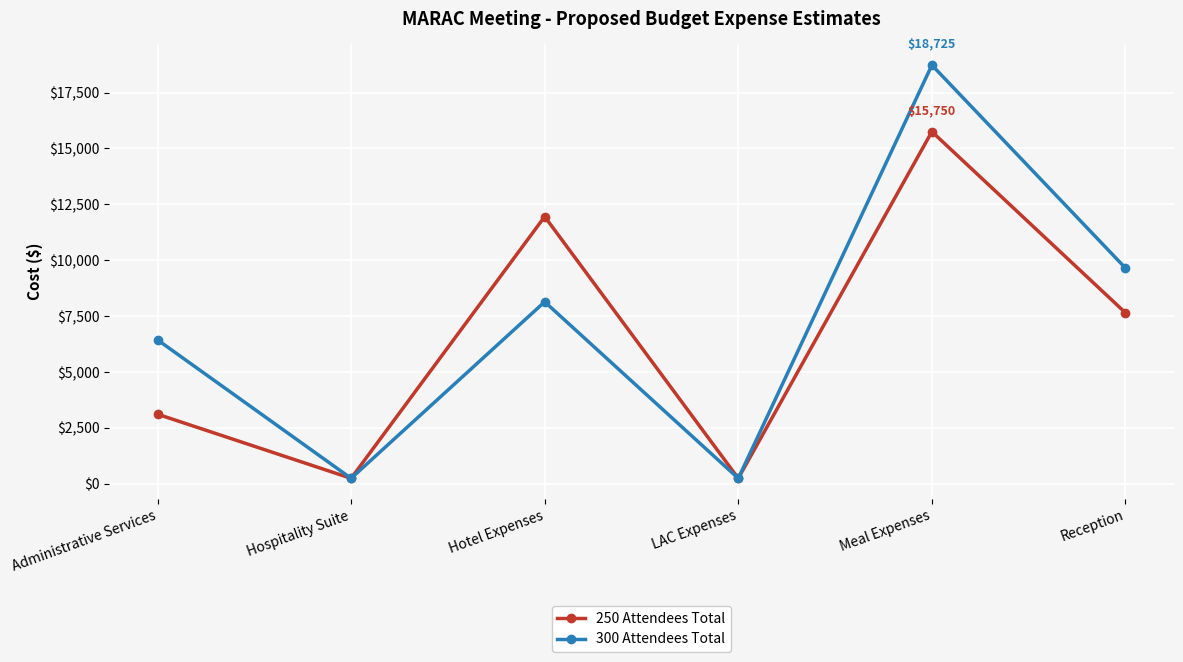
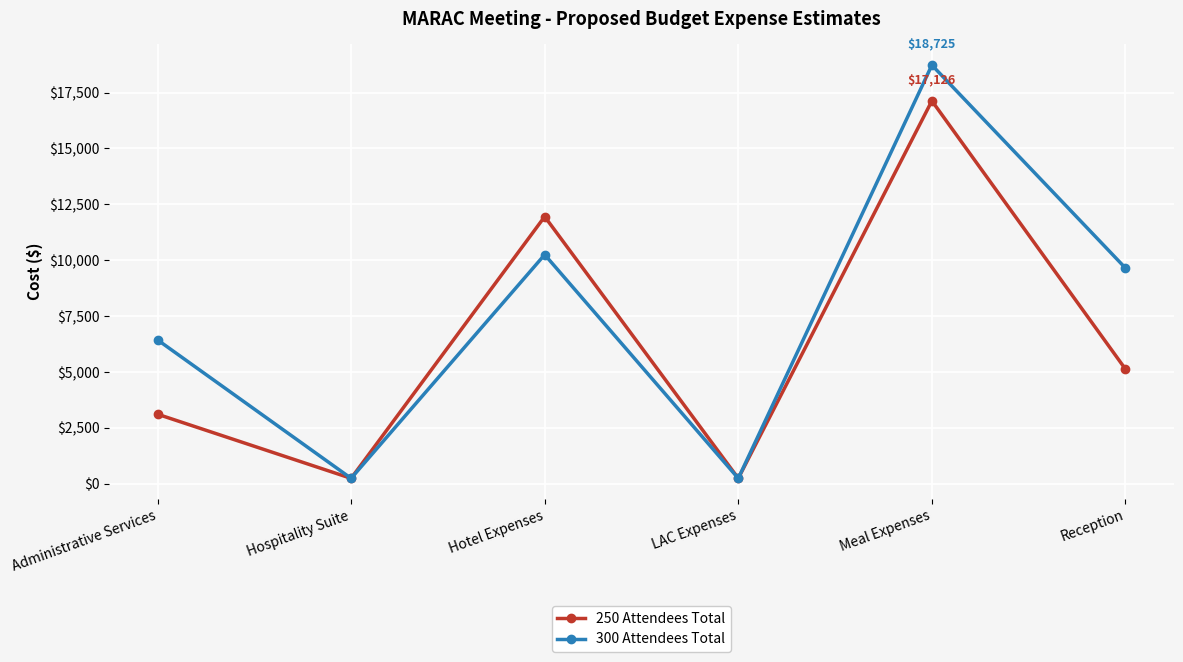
300 Attendees Total, Hotel Expenses: $8,100 -> $10,300
250 Attendees Total, Meal Expenses: $15,750 -> $17,126
250 Attendees Total, Reception: $7,700 -> $5,100
